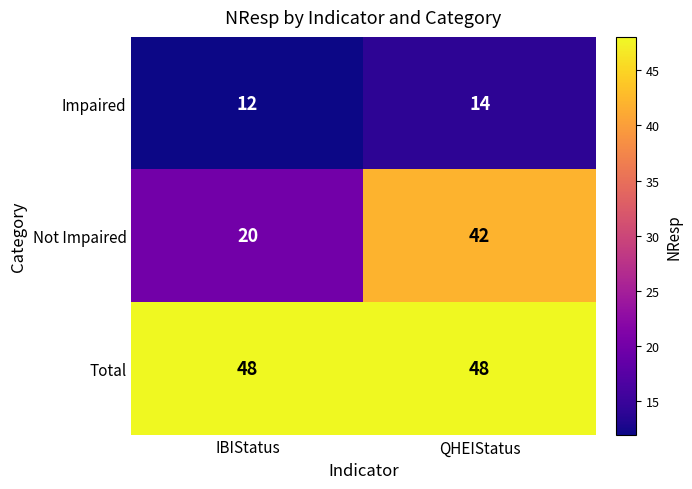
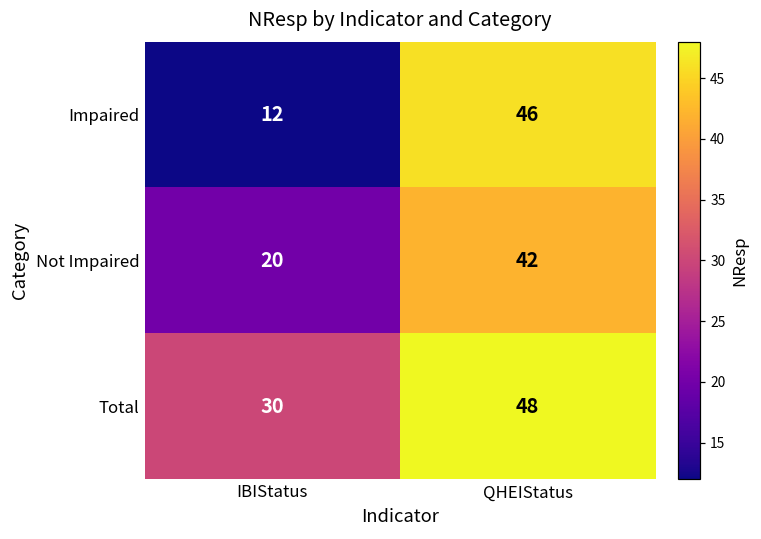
Impaired, QHEIStatus: 14 -> 46
Total, IBIStatus: 48 -> 30
